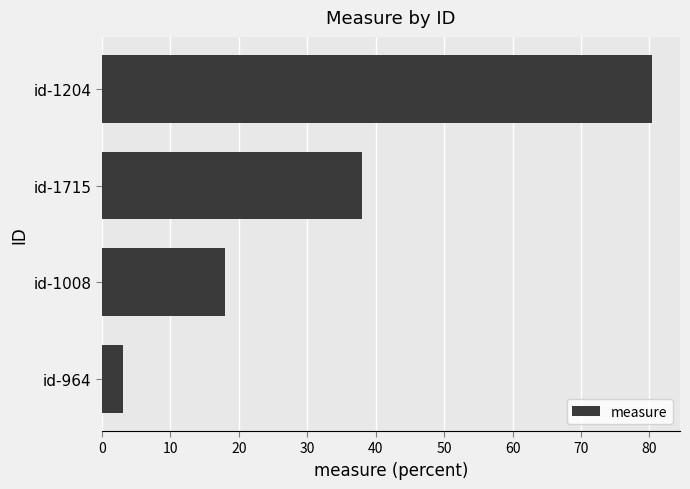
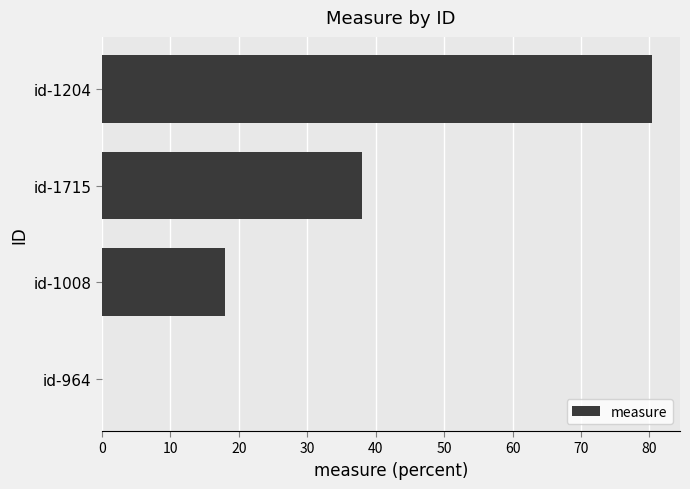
id-964: 3 -> 0
